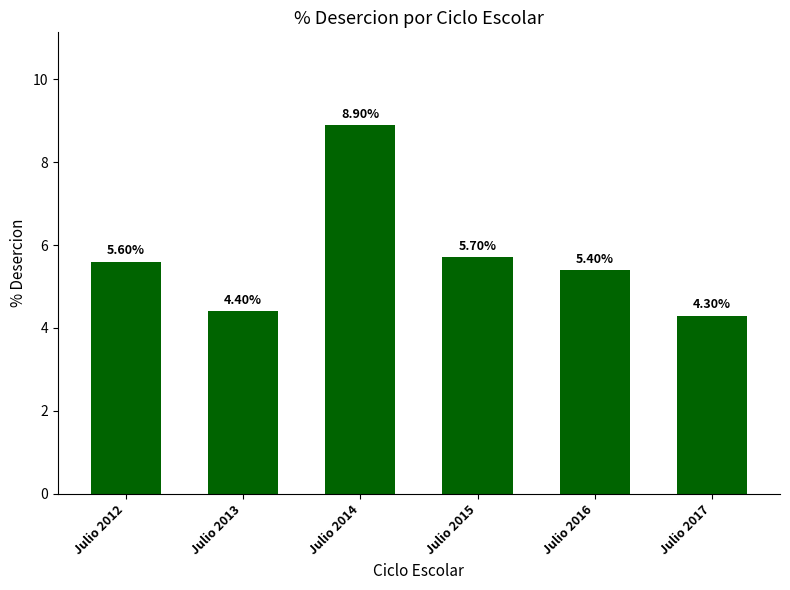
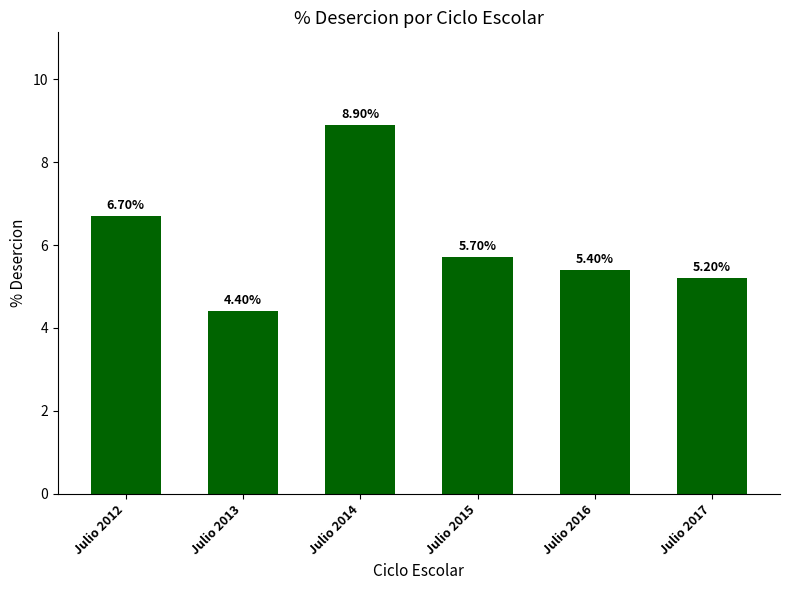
Julio 2012: 5.60% -> 6.70%
Julio 2017: 4.30% -> 5.20%
